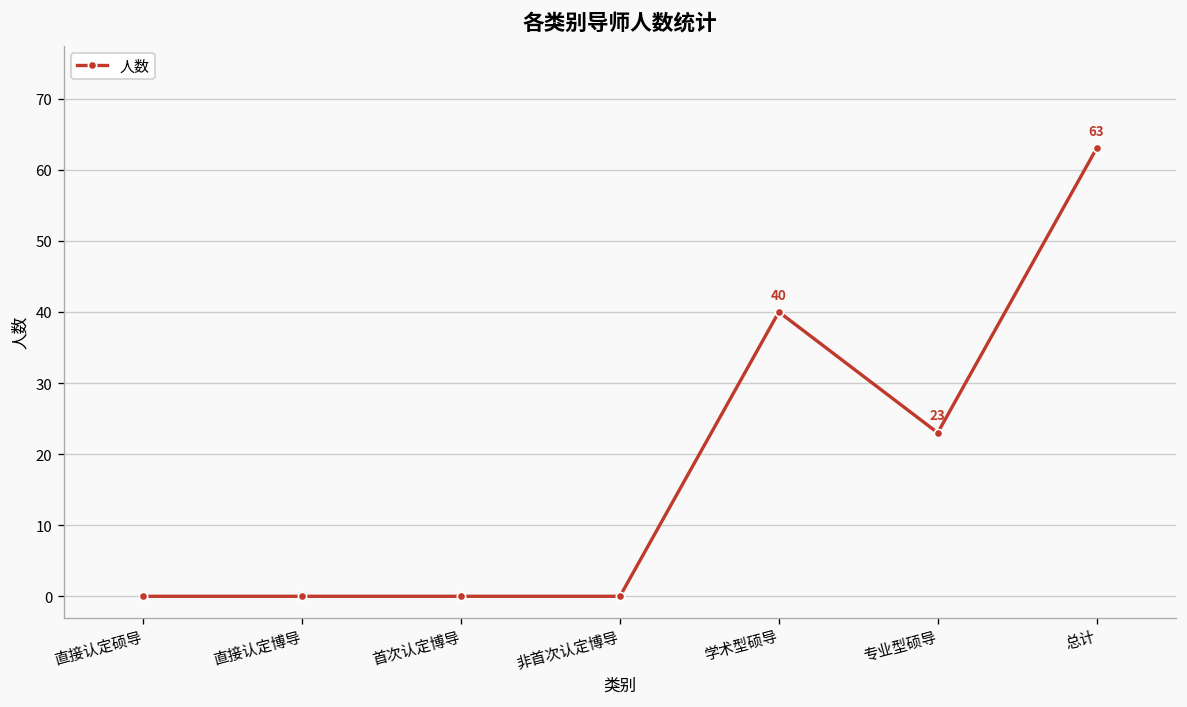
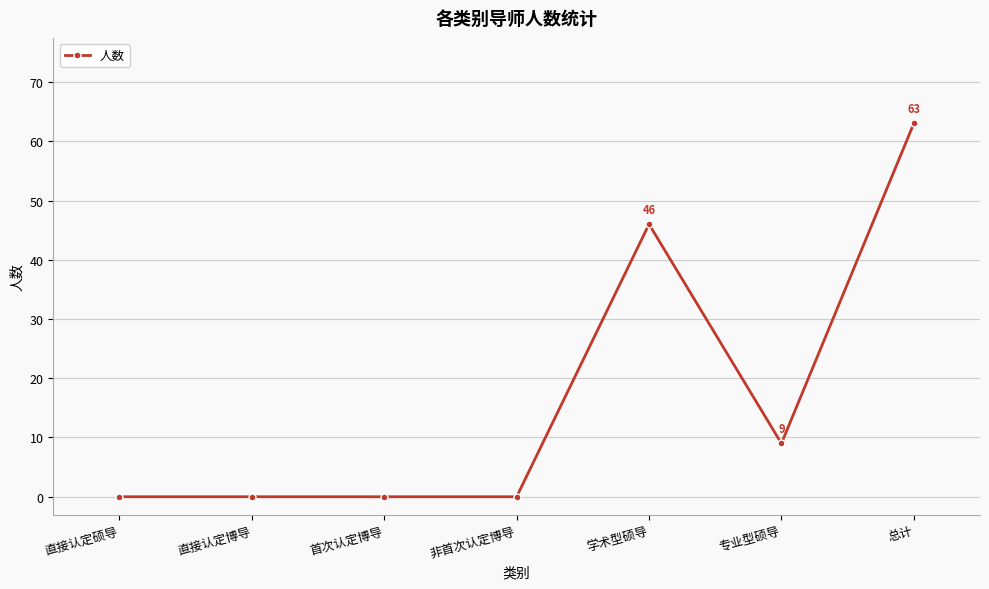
学术型硕导: 40 -> 46
专业型硕导: 23 -> 9
